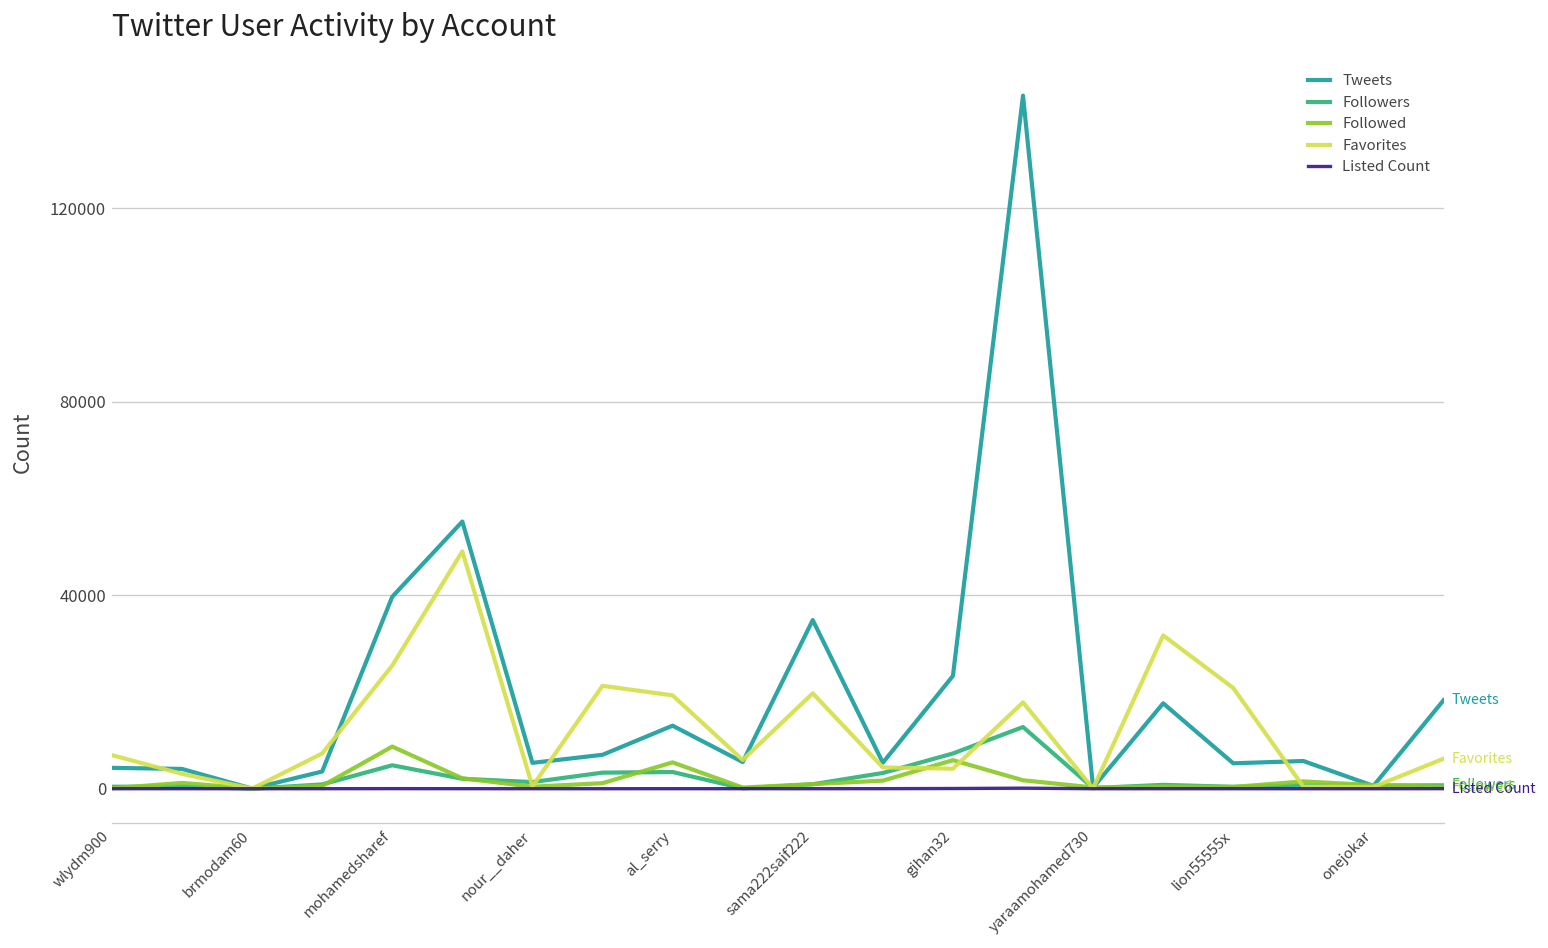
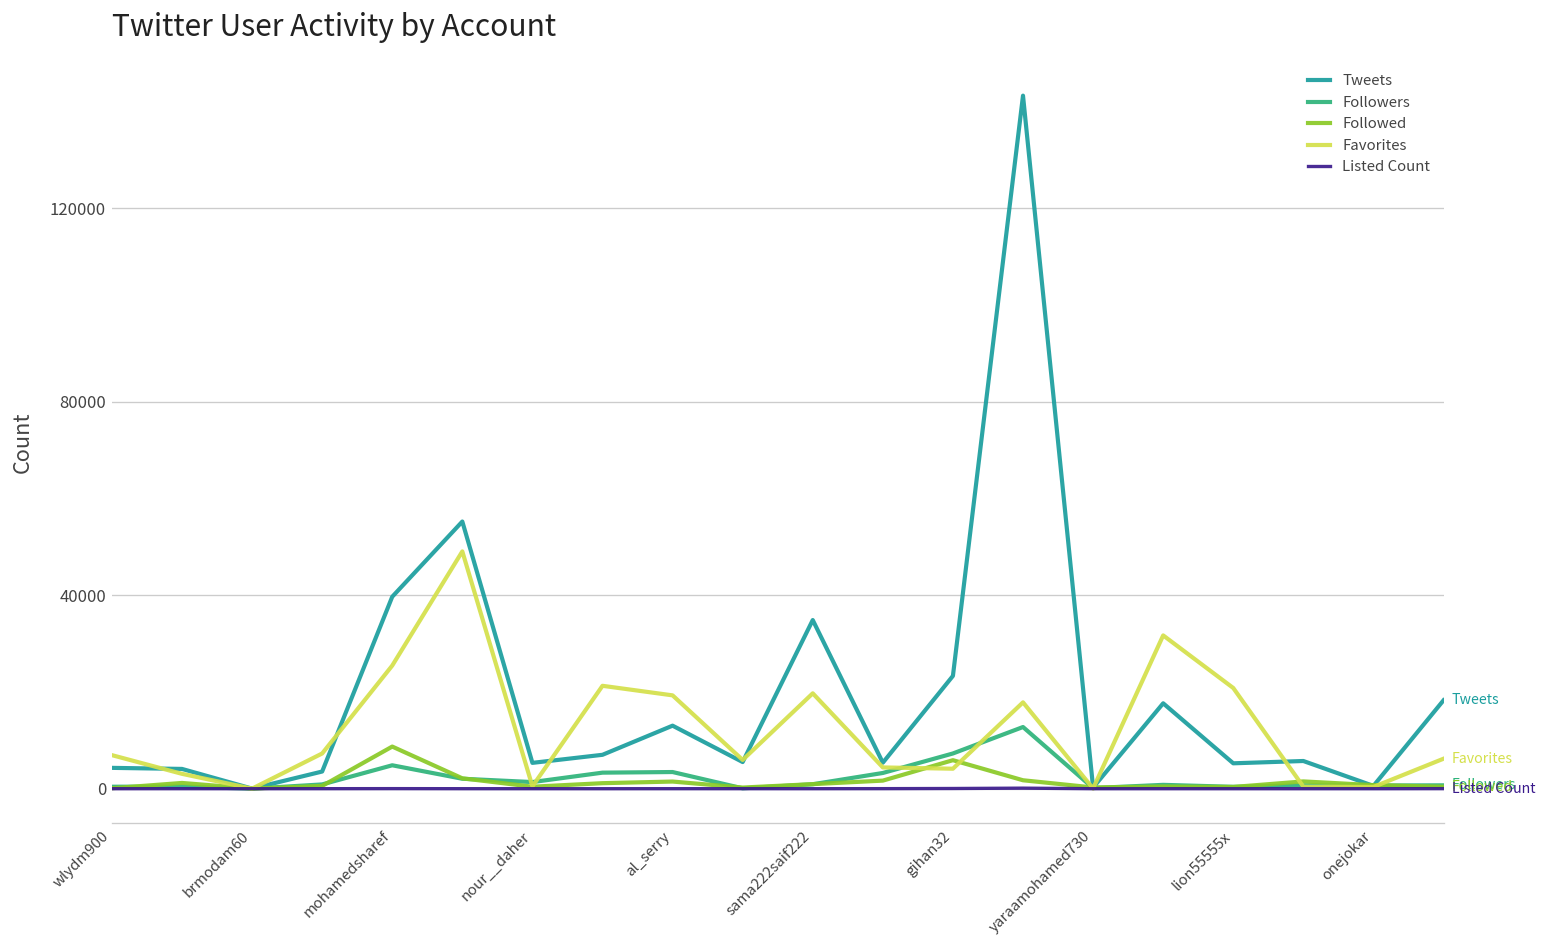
Followed, al_serry: 5000 -> 1000
